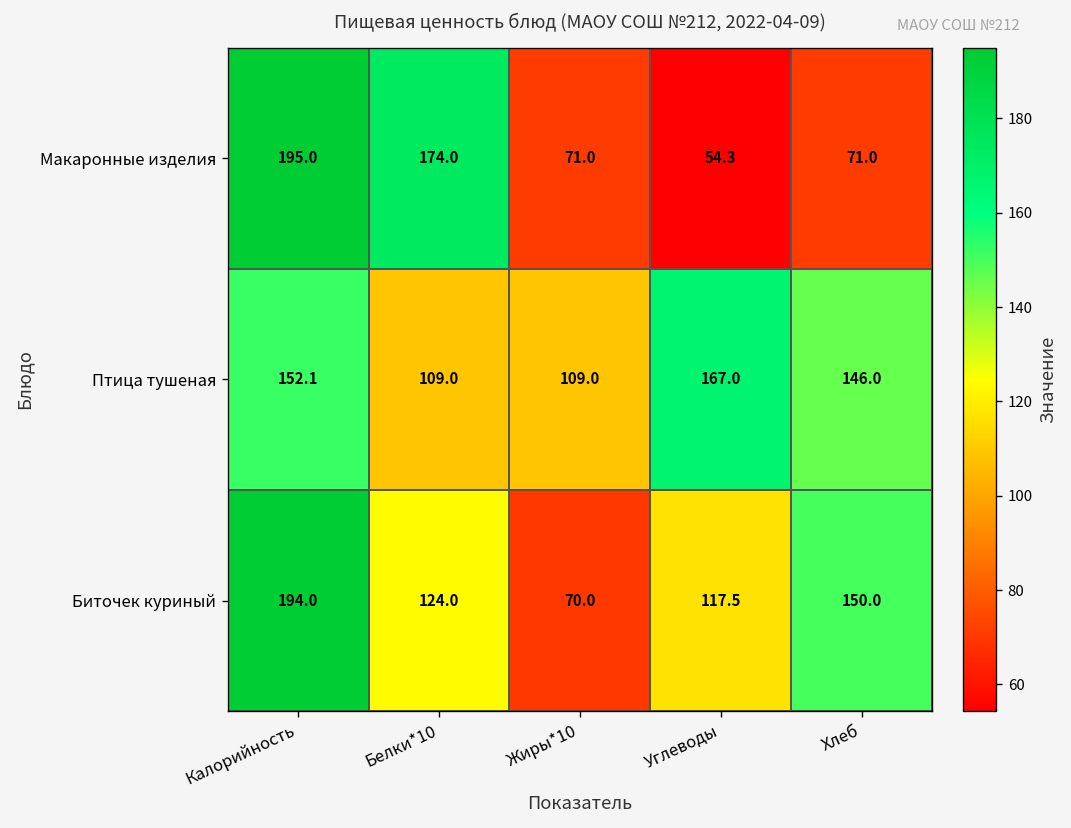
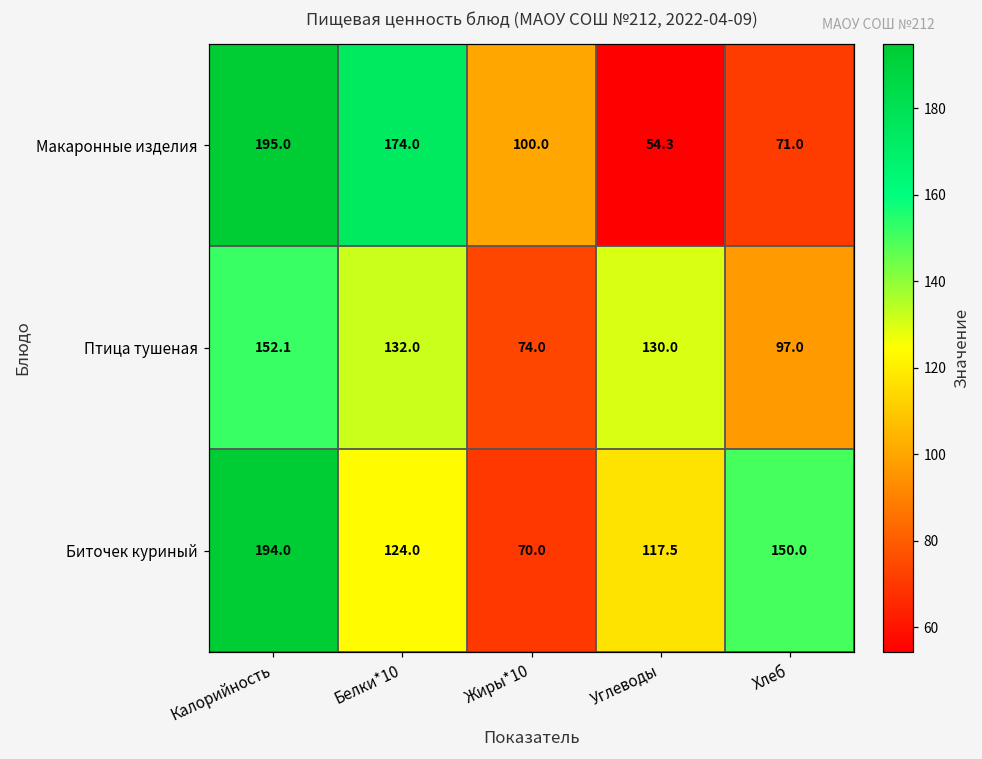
Макаронные изделия, Жиры*10: 71.0 -> 100.0
Птица тушеная, Белки*10: 109.0 -> 132.0
Птица тушеная, Жиры*10: 109.0 -> 74.0
Птица тушеная, Углеводы: 167.0 -> 130.0
Птица тушеная, Хлеб: 146.0 -> 97.0
